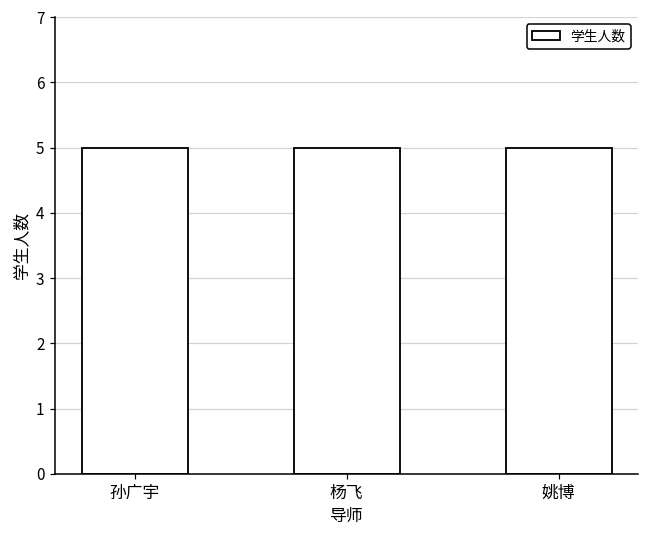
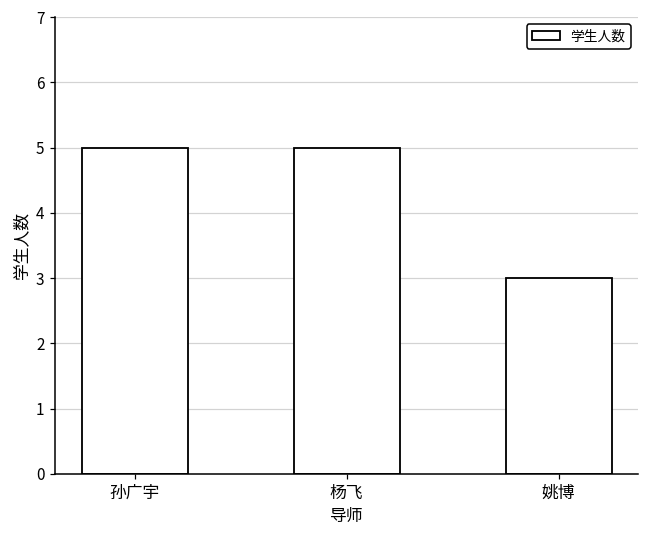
姚博: 5 -> 3
